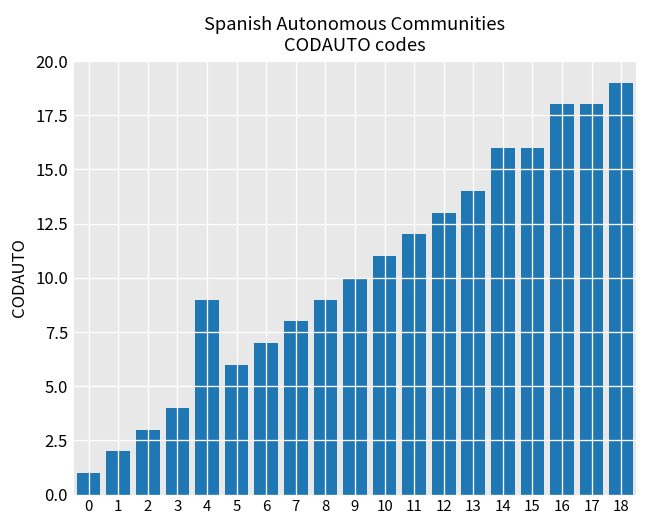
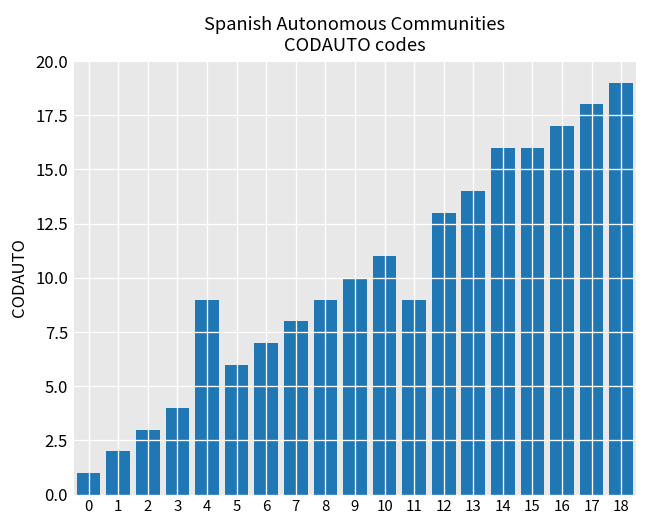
11: 12 -> 9
16: 18 -> 17
